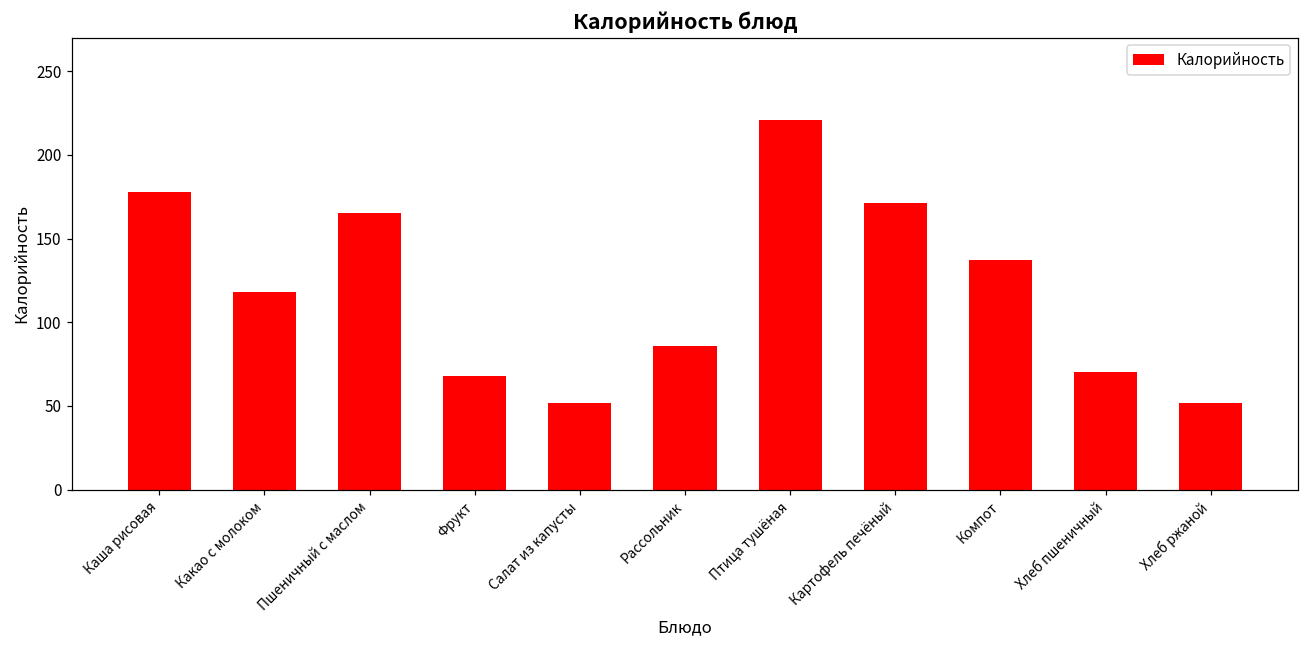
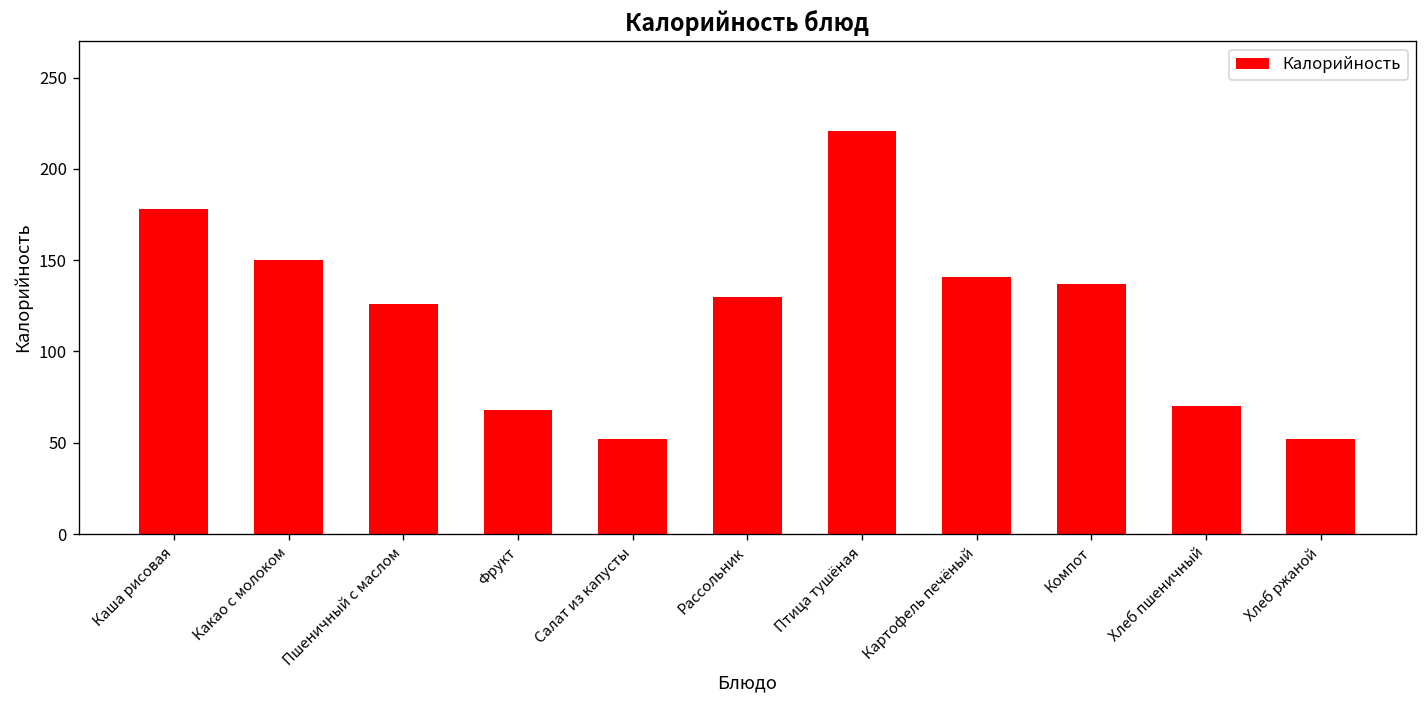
Какао с молоком: 118 -> 150
Пшеничный с маслом: 165 -> 126
Рассольник: 86 -> 130
Картофель печёный: 171 -> 141
